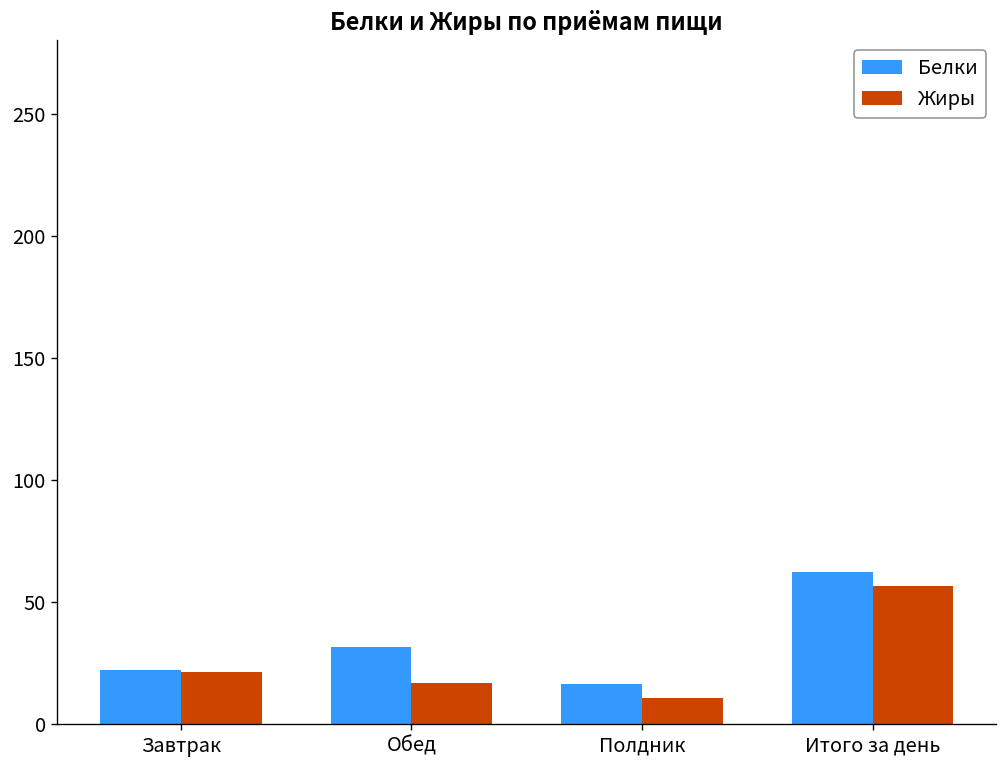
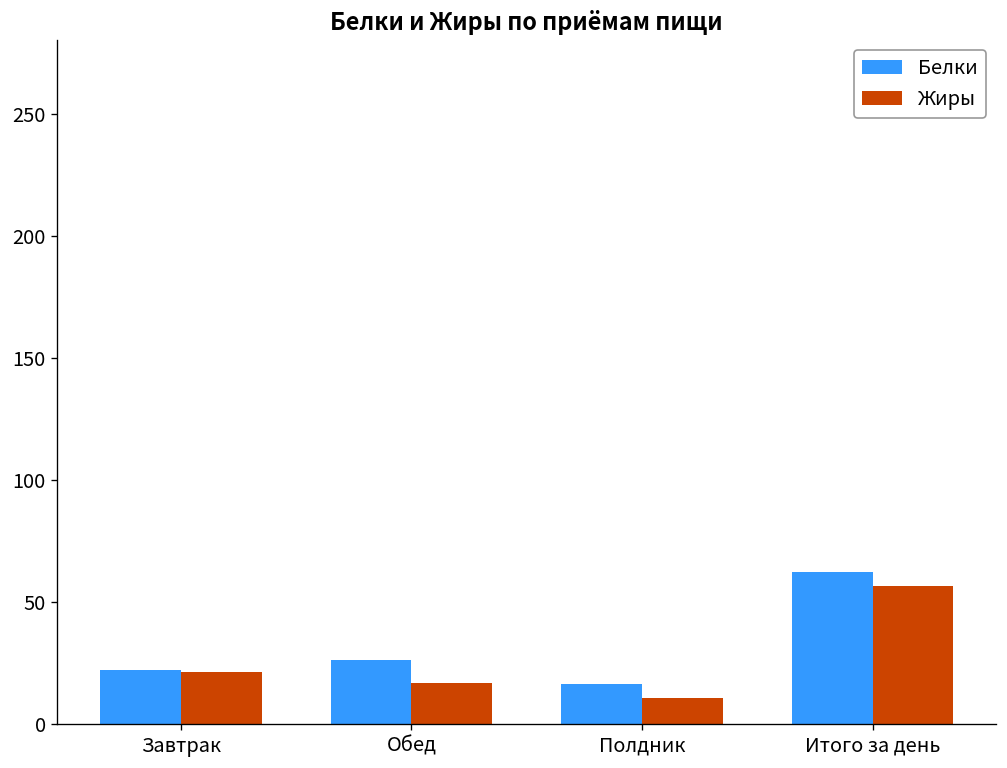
Белки, Обед: 31 -> 26
